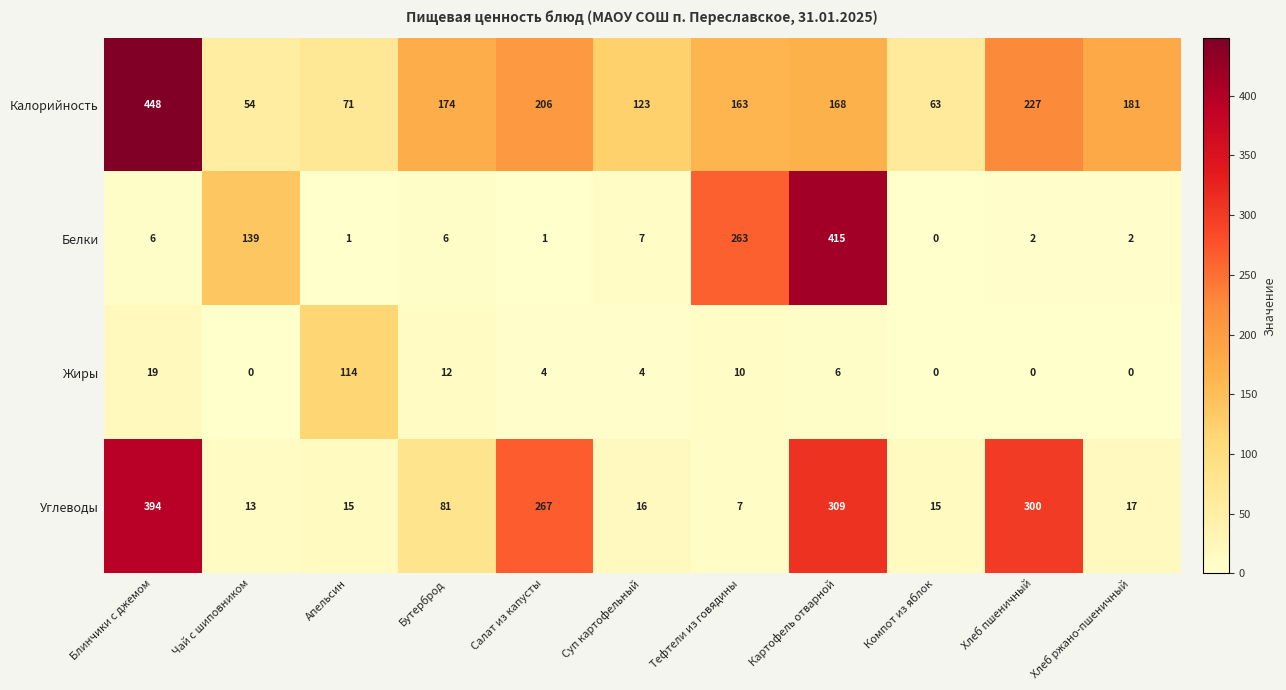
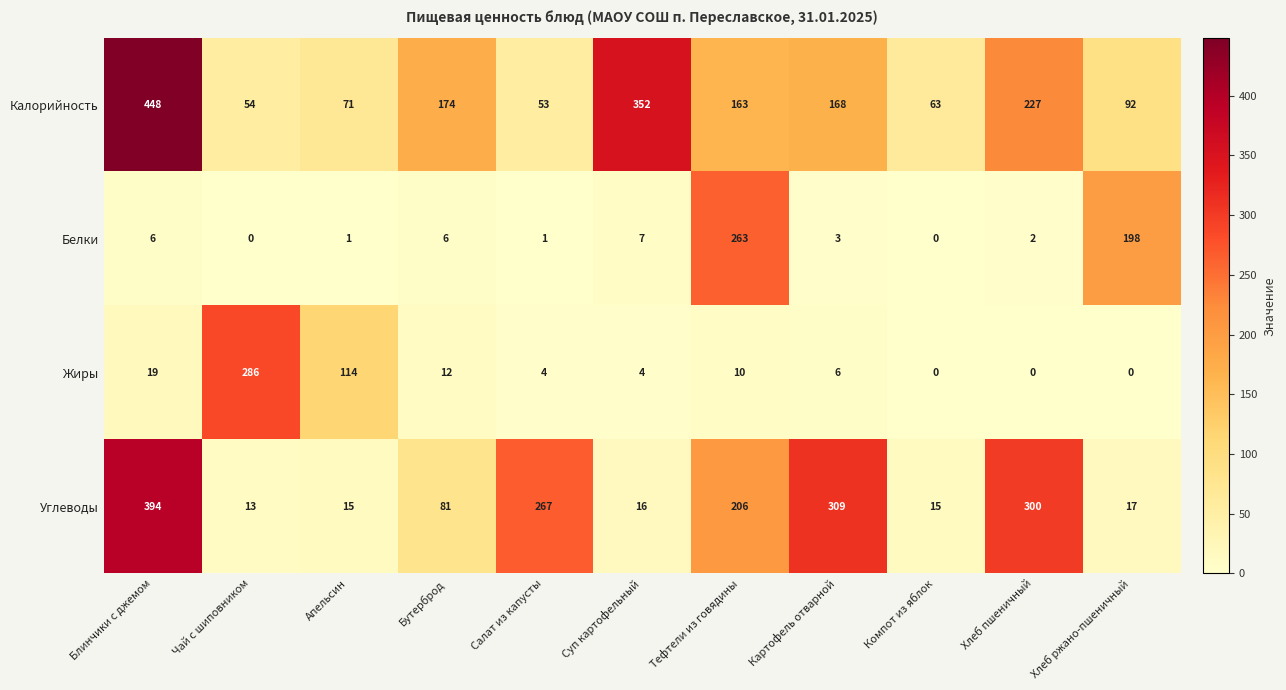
Калорийность, Салат из капусты: 206 -> 53
Калорийность, Суп картофельный: 123 -> 352
Калорийность, Хлеб ржано-пшеничный: 181 -> 92
Белки, Чай с шиповником: 139 -> 0
Белки, Картофель отварной: 415 -> 3
Белки, Хлеб ржано-пшеничный: 2 -> 198
Жиры, Чай с шиповником: 0 -> 286
Углеводы, Тефтели из говядины: 7 -> 206
